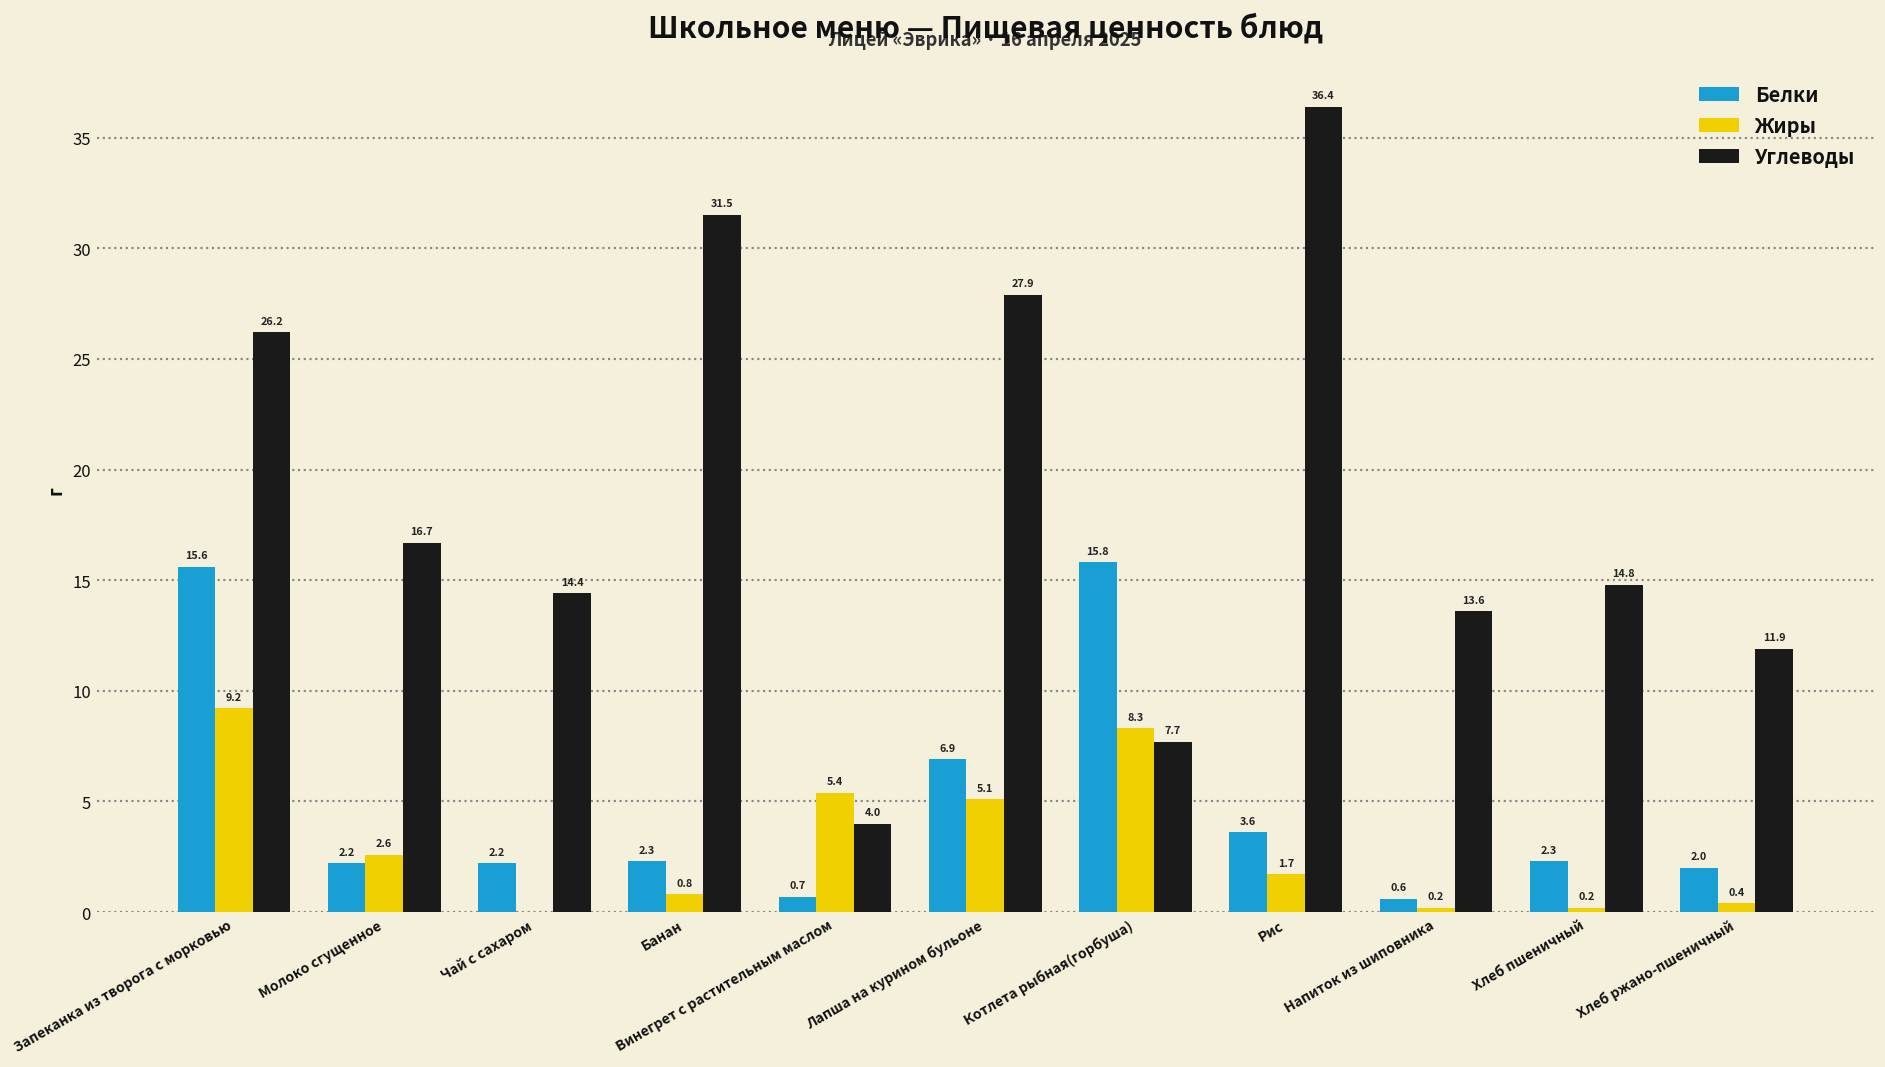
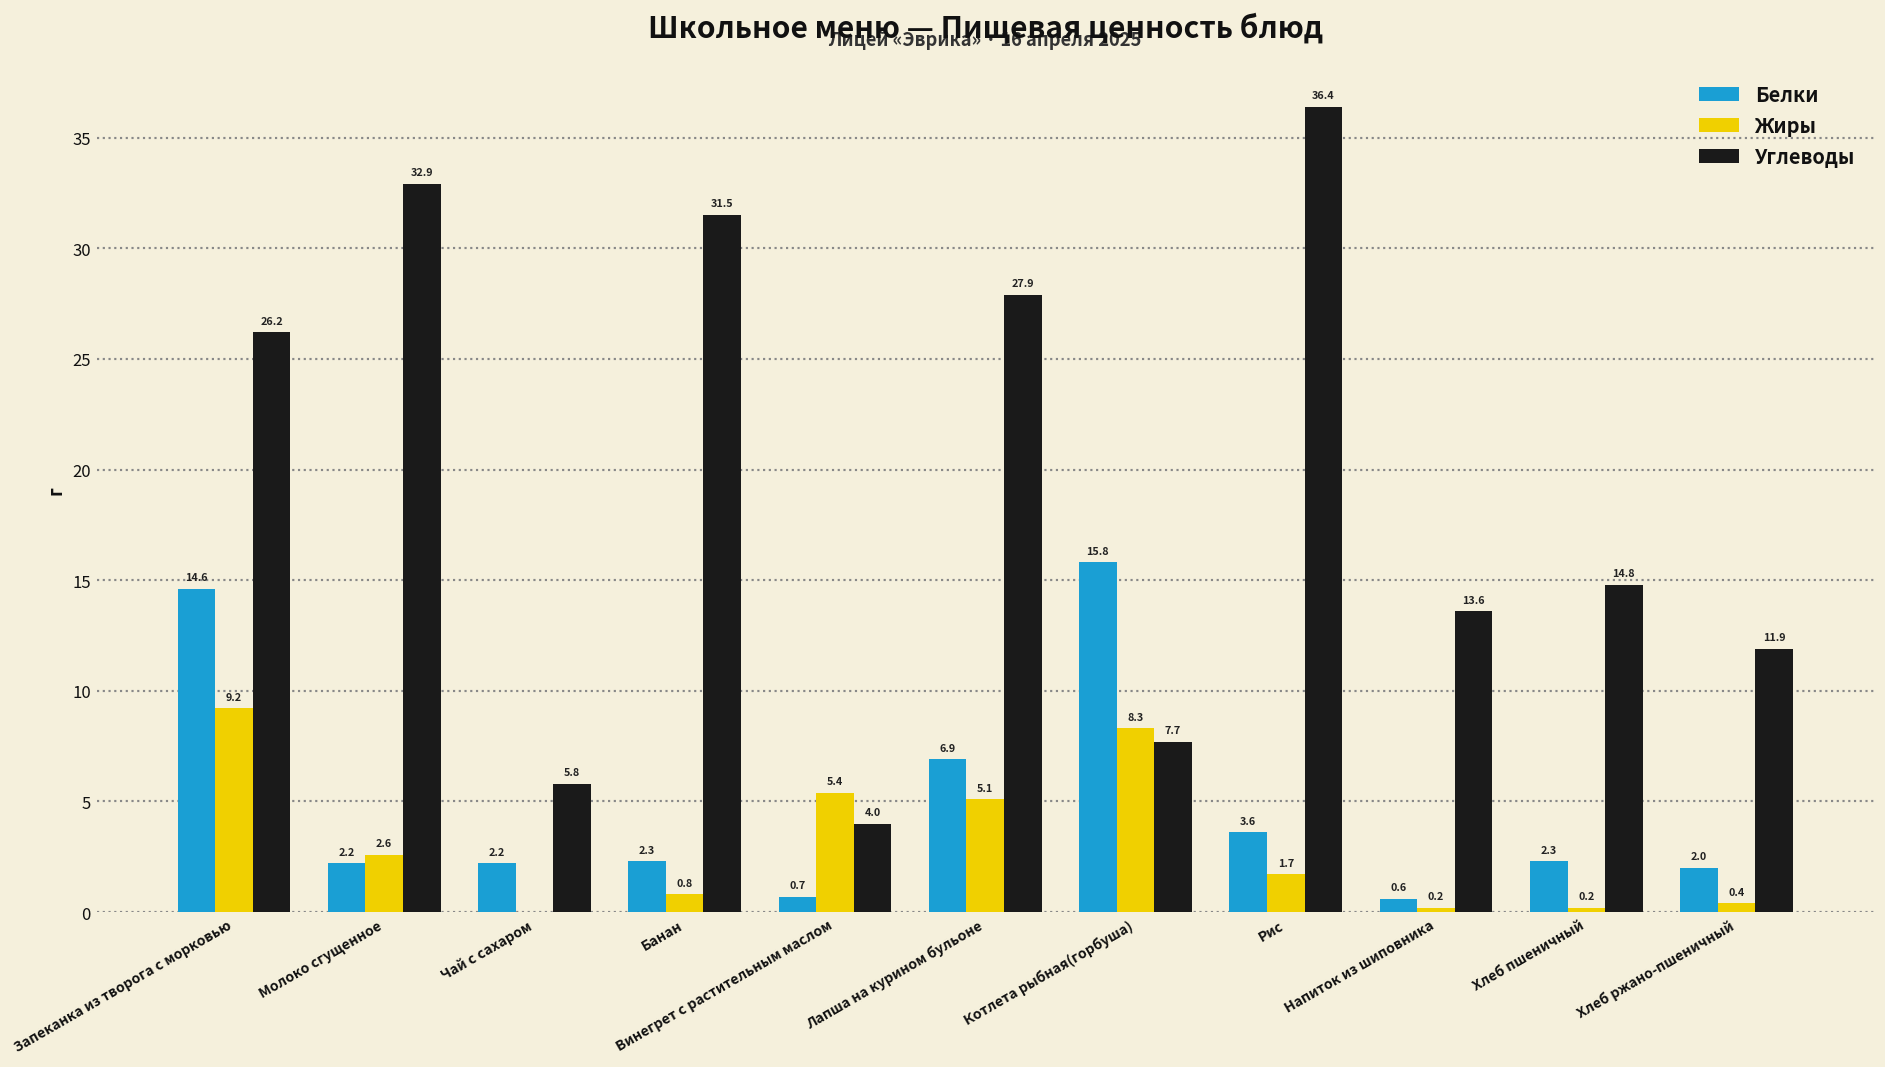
Белки, Запеканка из творога с морковью: 15.6 -> 14.6
Углеводы, Молоко сгущенное: 16.7 -> 32.9
Углеводы, Чай с сахаром: 14.4 -> 5.8
